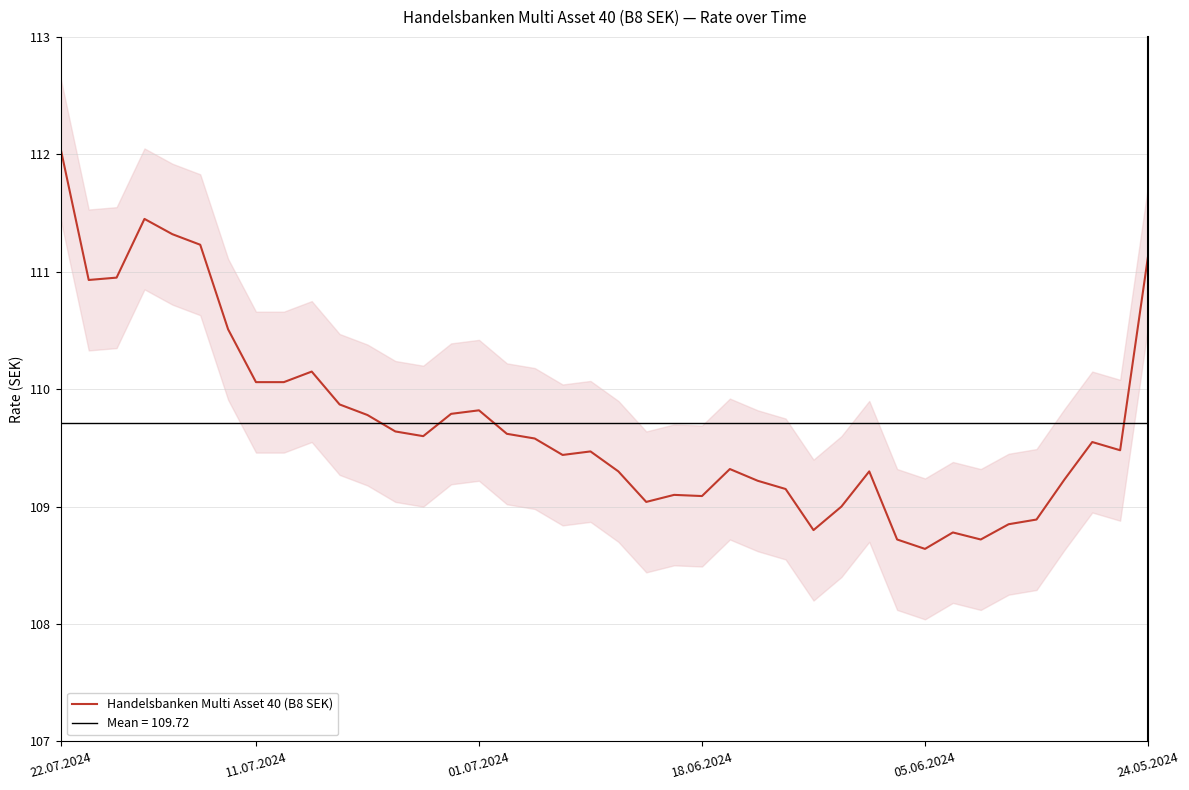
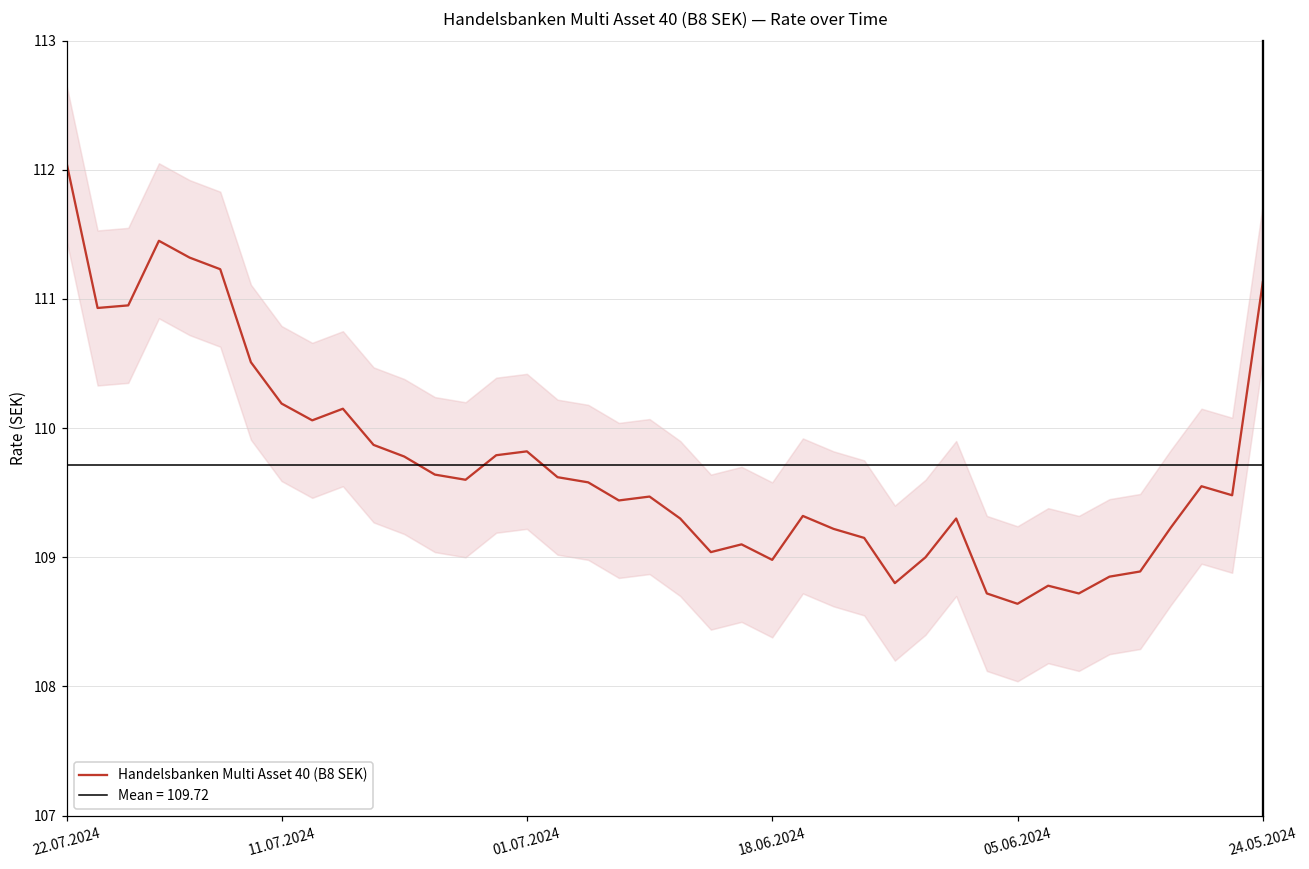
Handelsbanken Multi Asset 40 (B8 SEK), 11.07.2024: 110.06 -> 110.19
Handelsbanken Multi Asset 40 (B8 SEK), 18.06.2024: 109.09 -> 108.98
